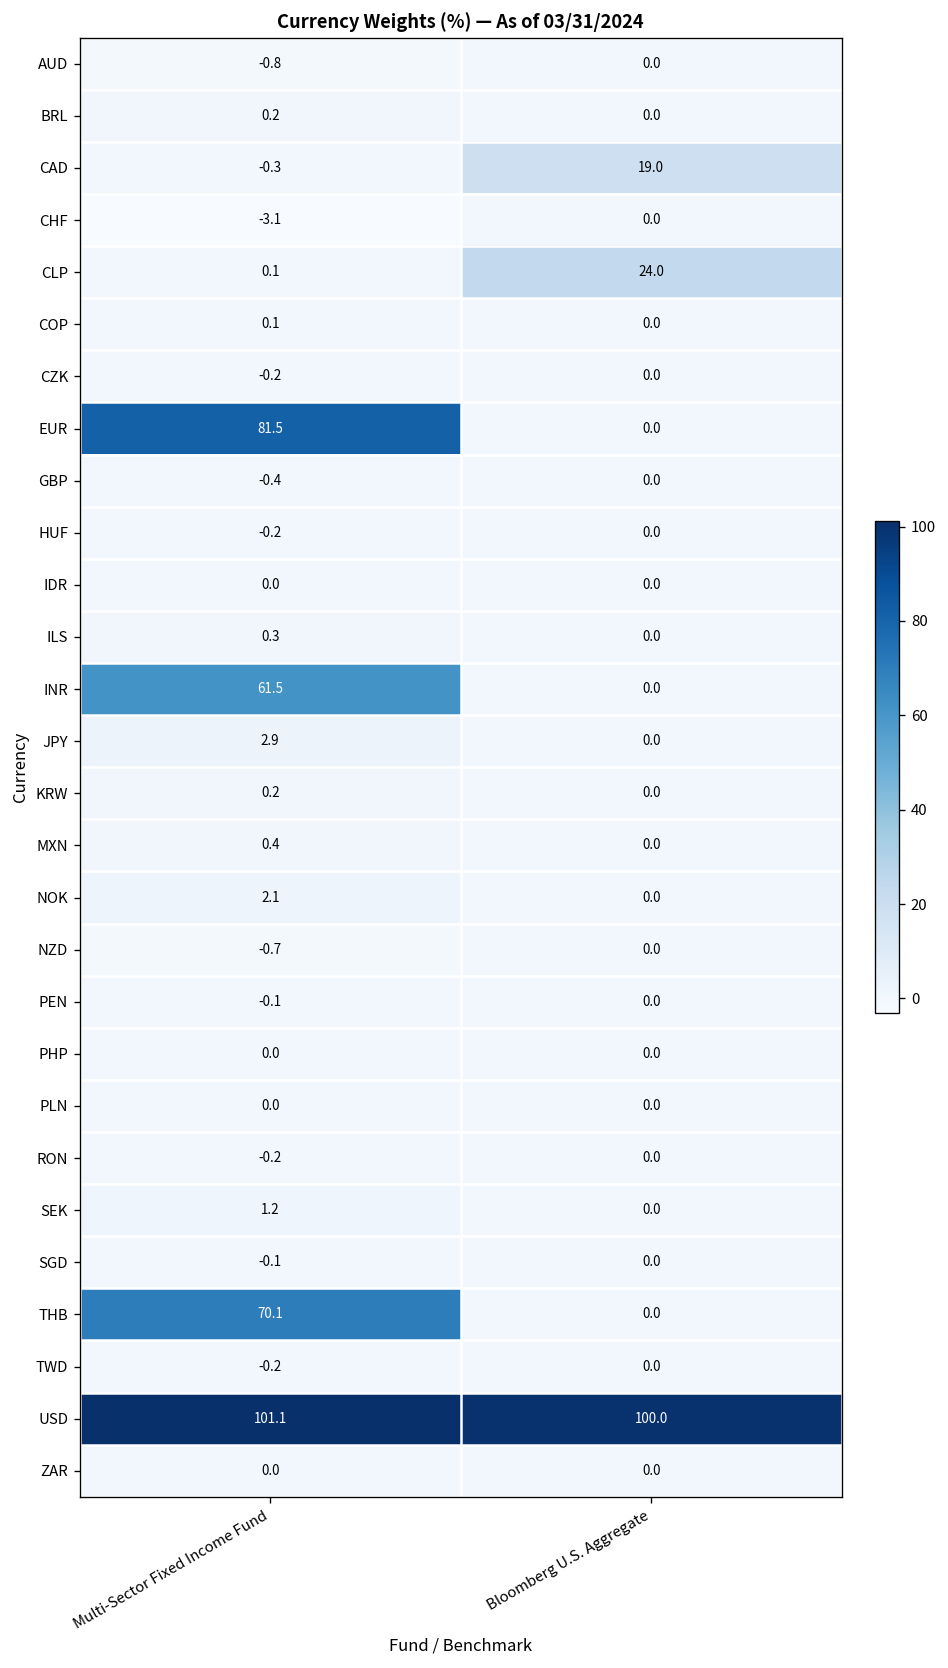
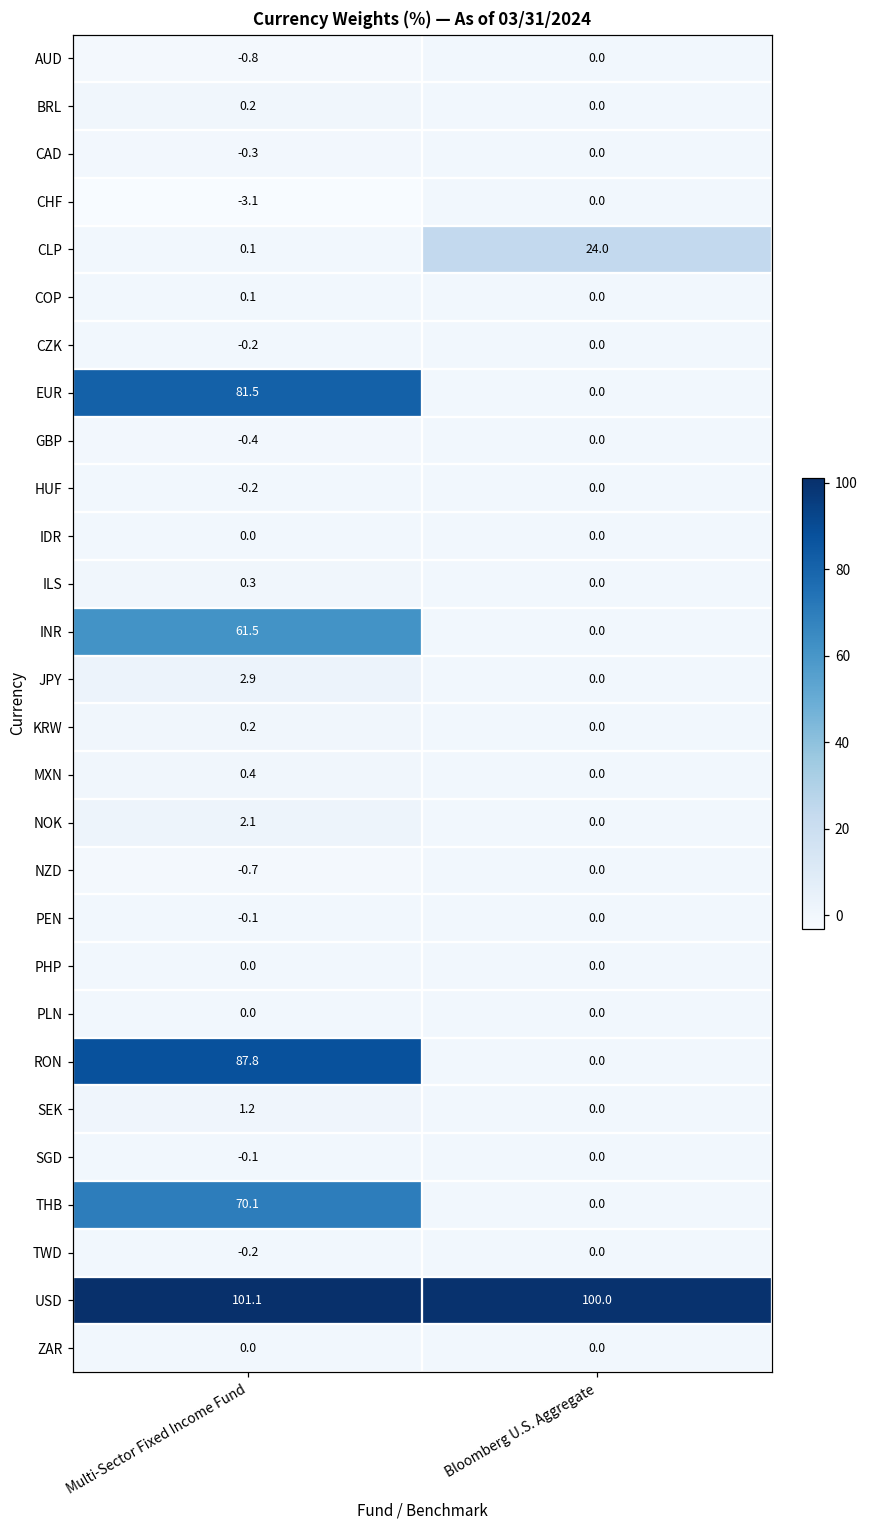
CAD, Bloomberg U.S. Aggregate: 19.0 -> 0.0
RON, Multi-Sector Fixed Income Fund: -0.2 -> 87.8
